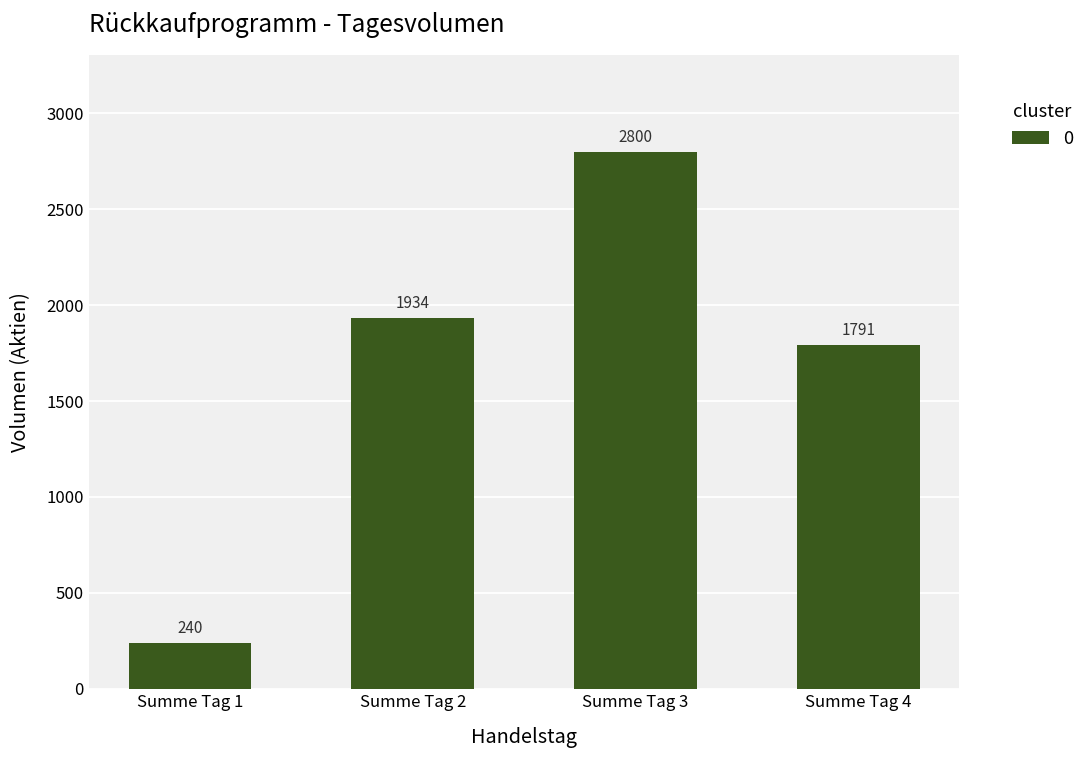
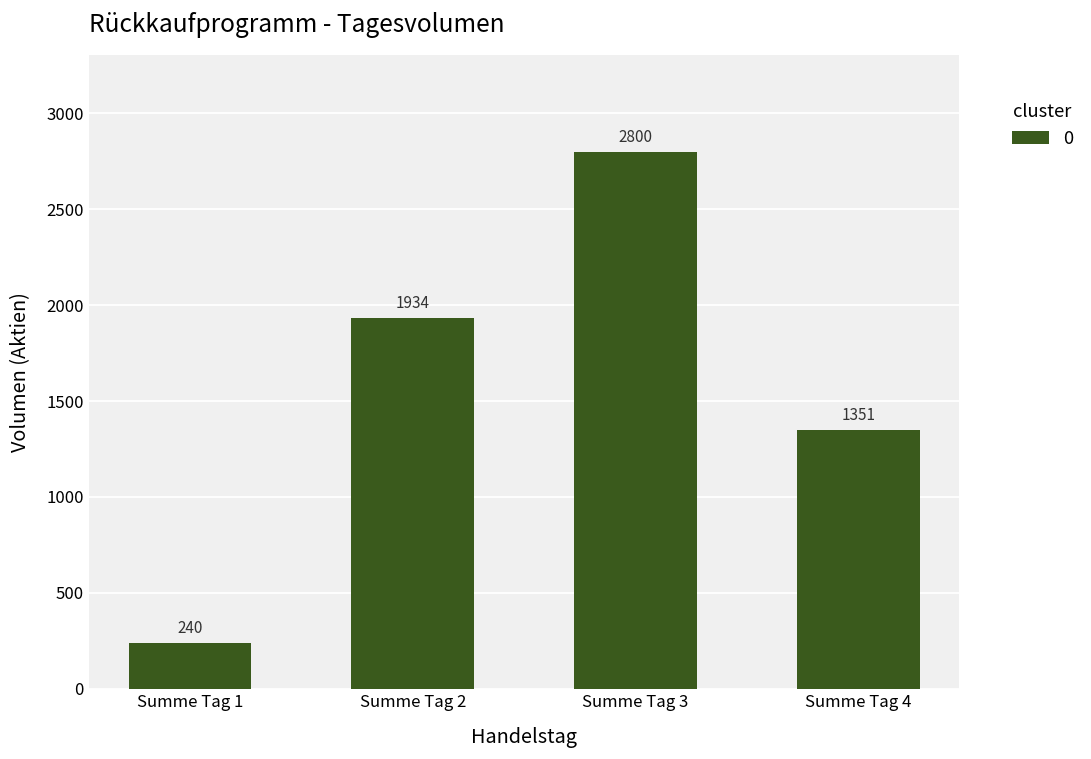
Summe Tag 4: 1791 -> 1351
